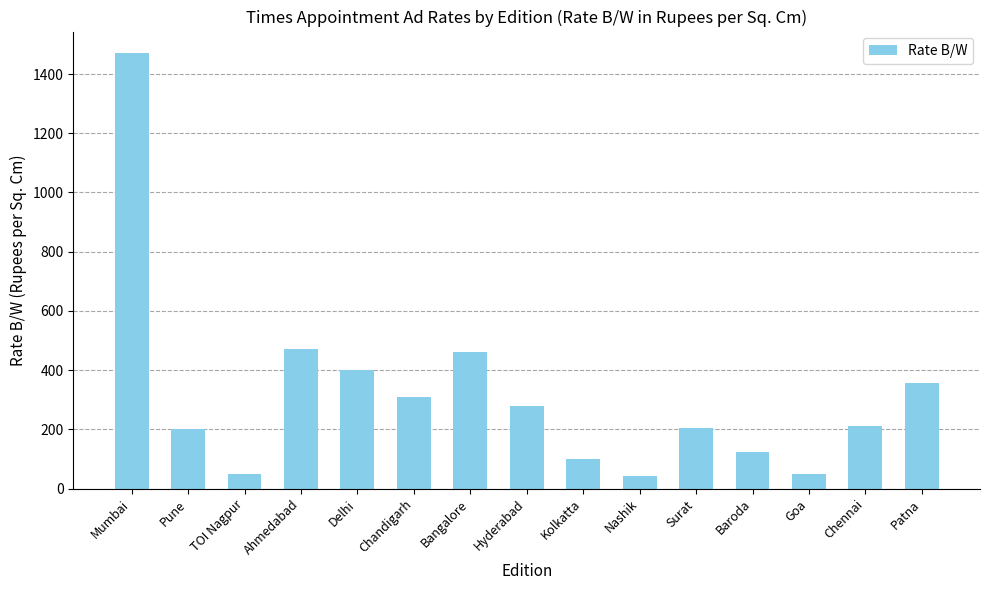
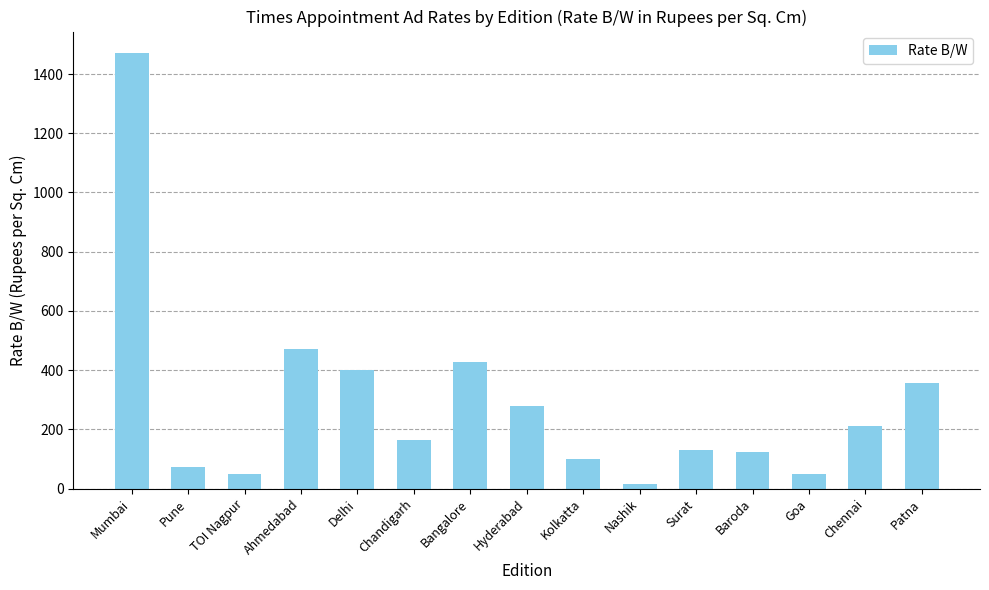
Pune: 200 -> 70
Chandigarh: 310 -> 160
Bangalore: 460 -> 430
Nashik: 40 -> 10
Surat: 200 -> 130
